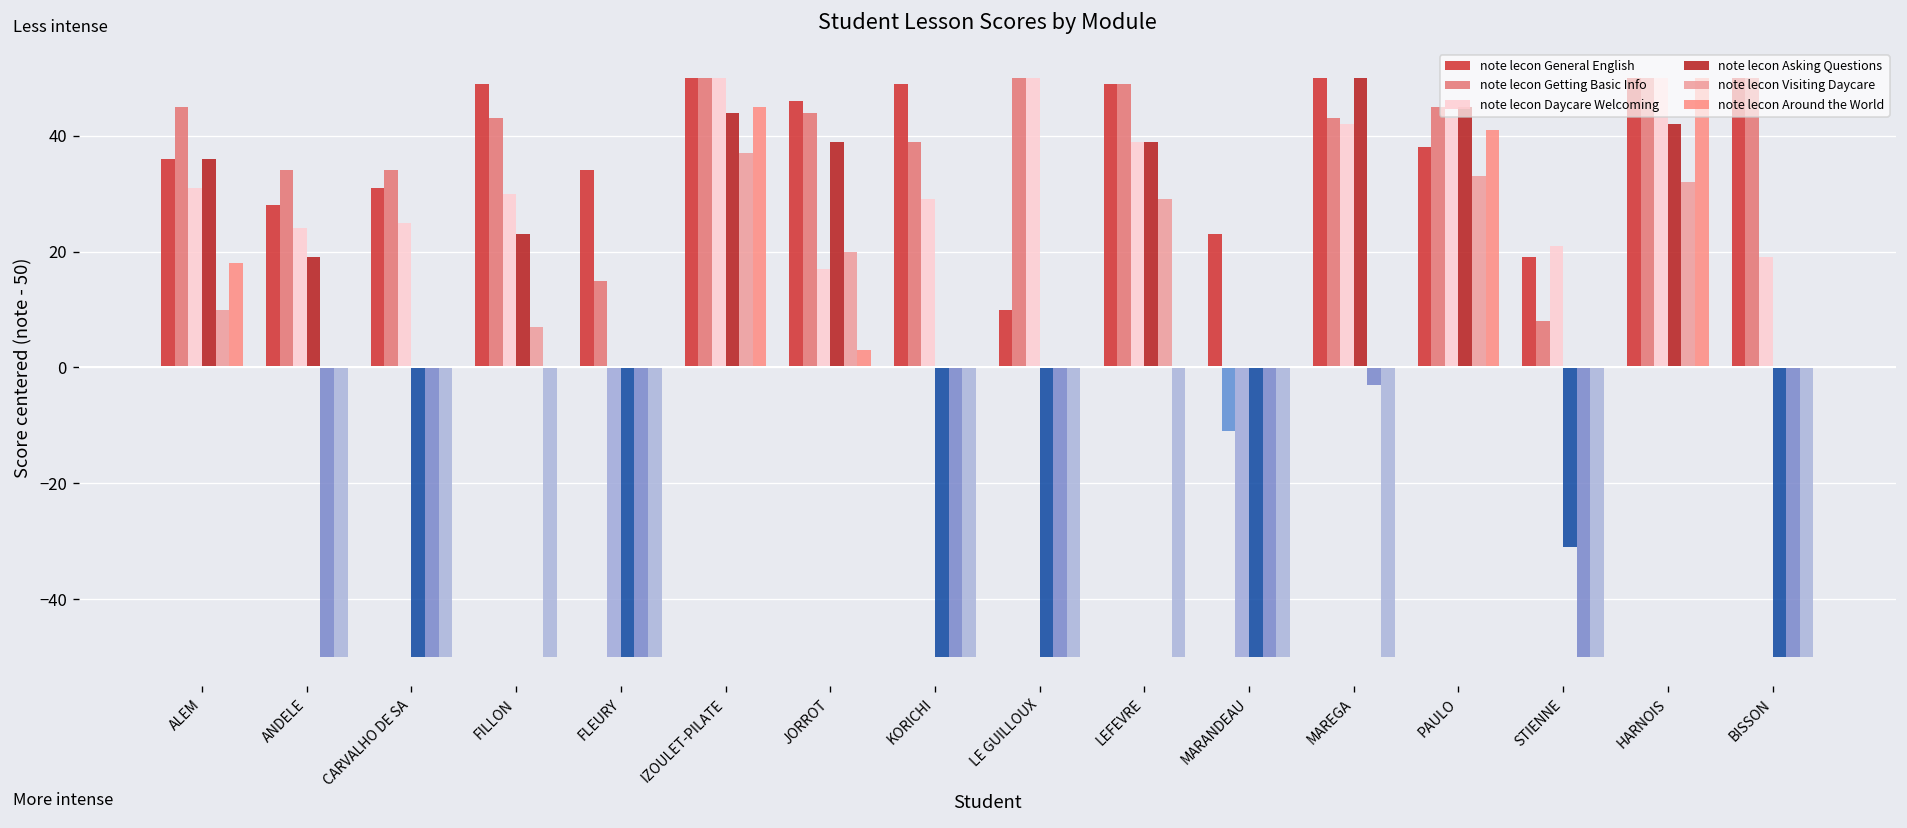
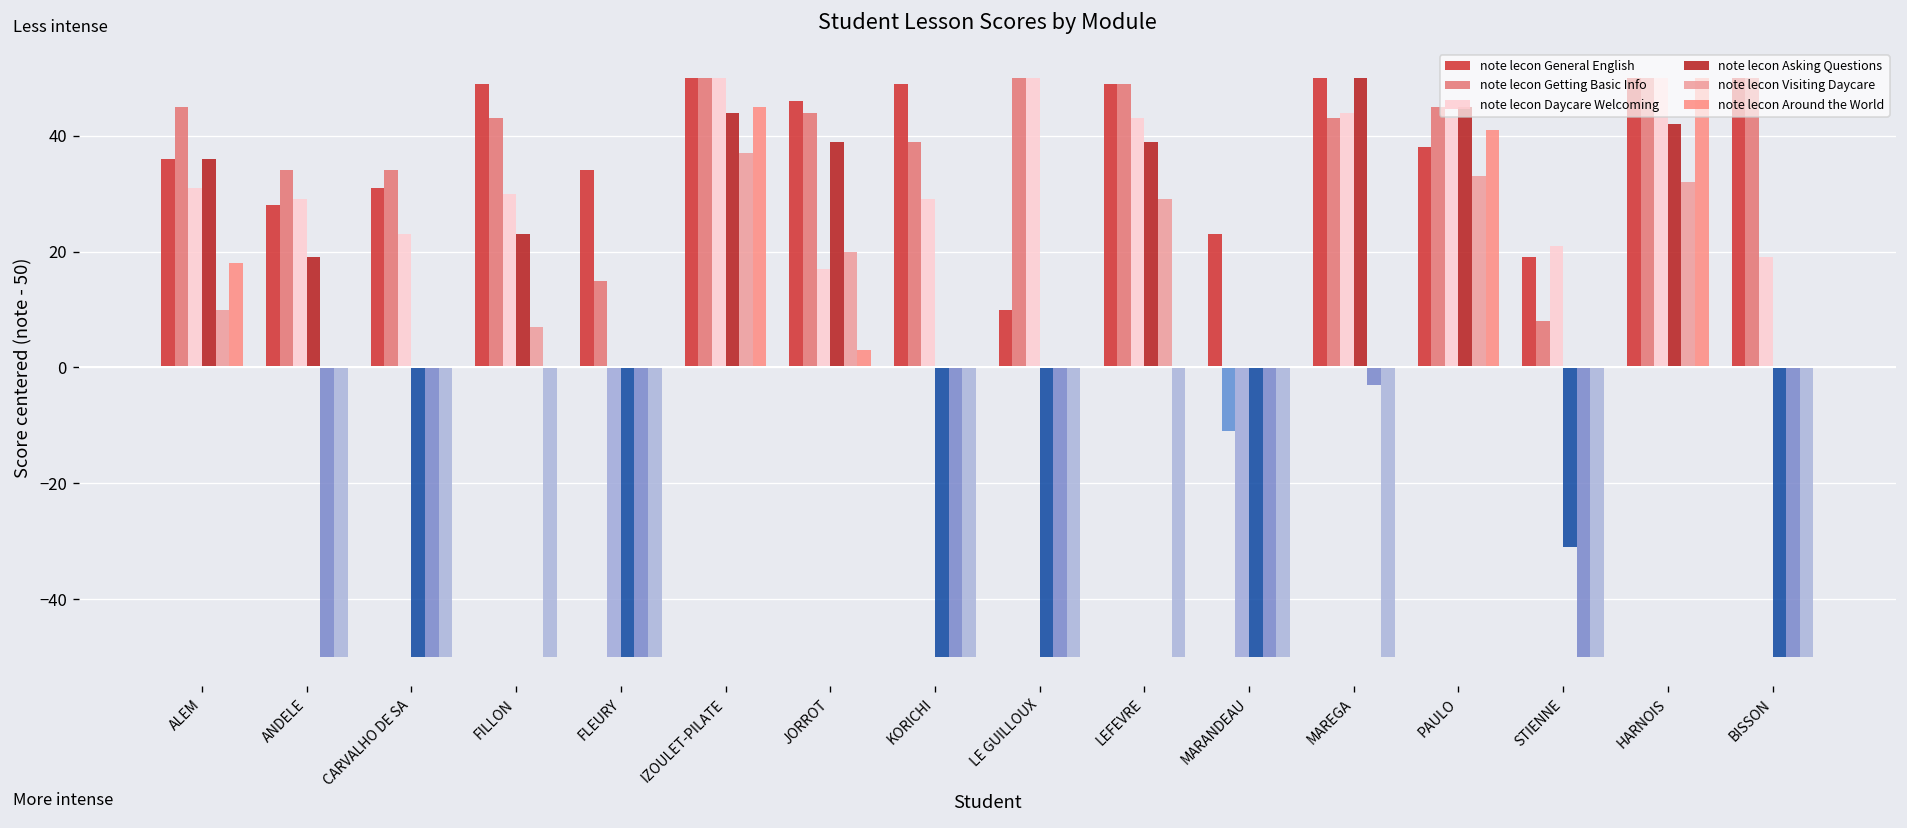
note lecon Daycare Welcoming, ANDELE: 24 -> 29
note lecon Daycare Welcoming, CARVALHO DE SA: 25 -> 23
note lecon Daycare Welcoming, LEFEVRE: 39 -> 43
note lecon Daycare Welcoming, MAREGA: 42 -> 44
